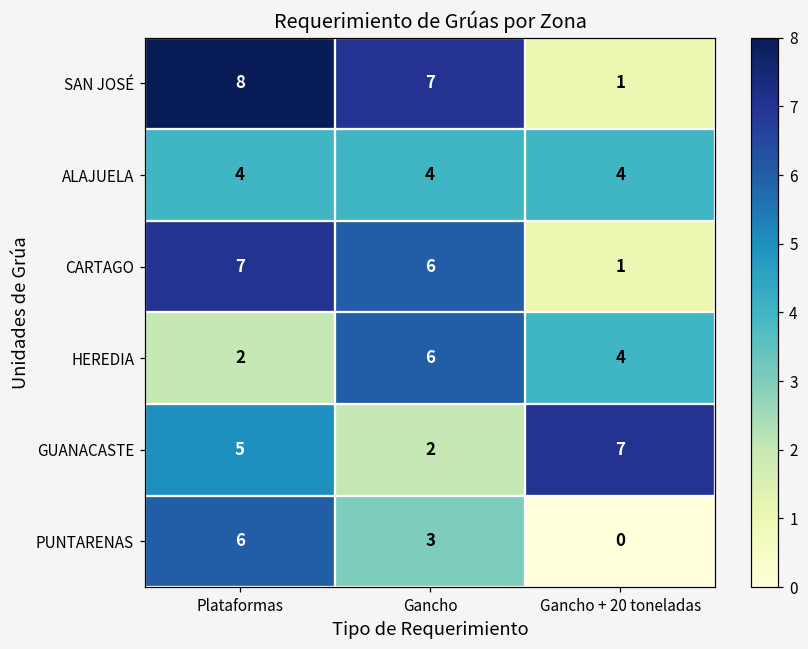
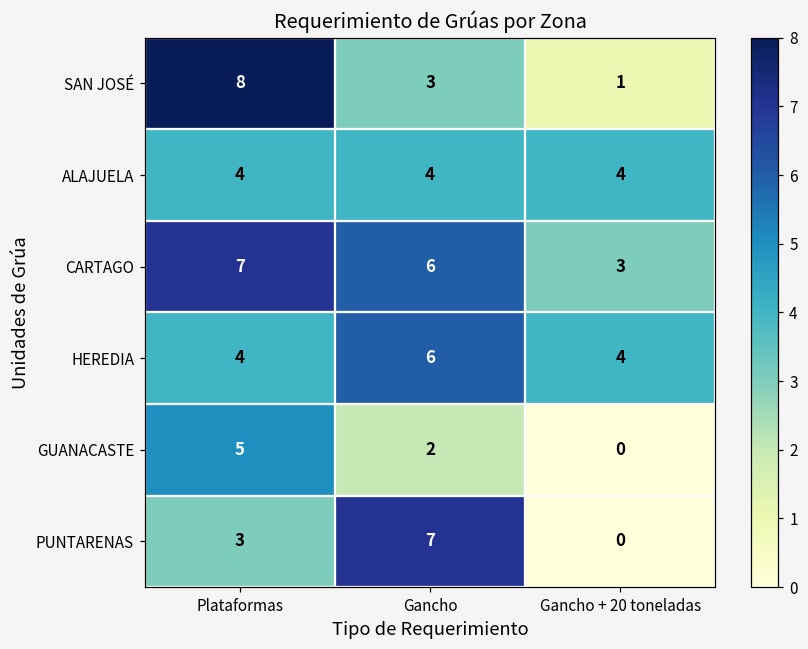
SAN JOSÉ, Gancho: 7 -> 3
CARTAGO, Gancho + 20 toneladas: 1 -> 3
HEREDIA, Plataformas: 2 -> 4
GUANACASTE, Gancho + 20 toneladas: 7 -> 0
PUNTARENAS, Plataformas: 6 -> 3
PUNTARENAS, Gancho: 3 -> 7
